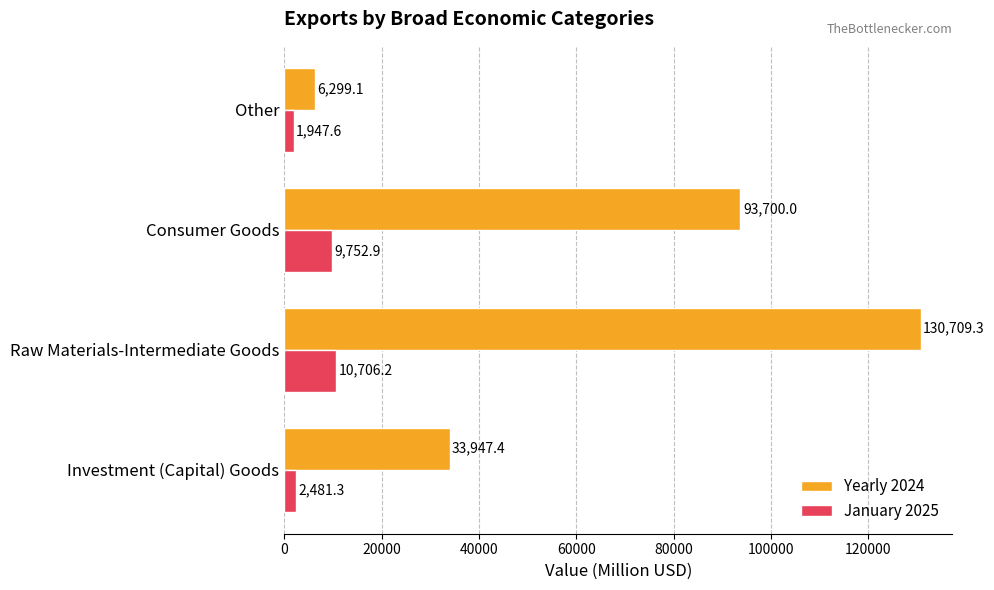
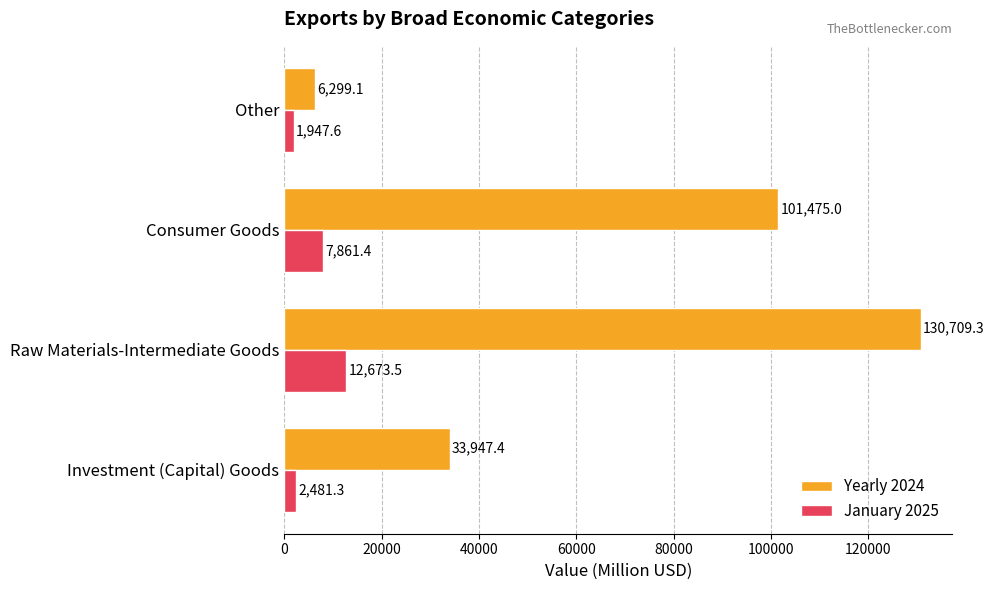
Yearly 2024, Consumer Goods: 93,700.0 -> 101,475.0
January 2025, Consumer Goods: 9,752.9 -> 7,861.4
January 2025, Raw Materials-Intermediate Goods: 10,706.2 -> 12,673.5
